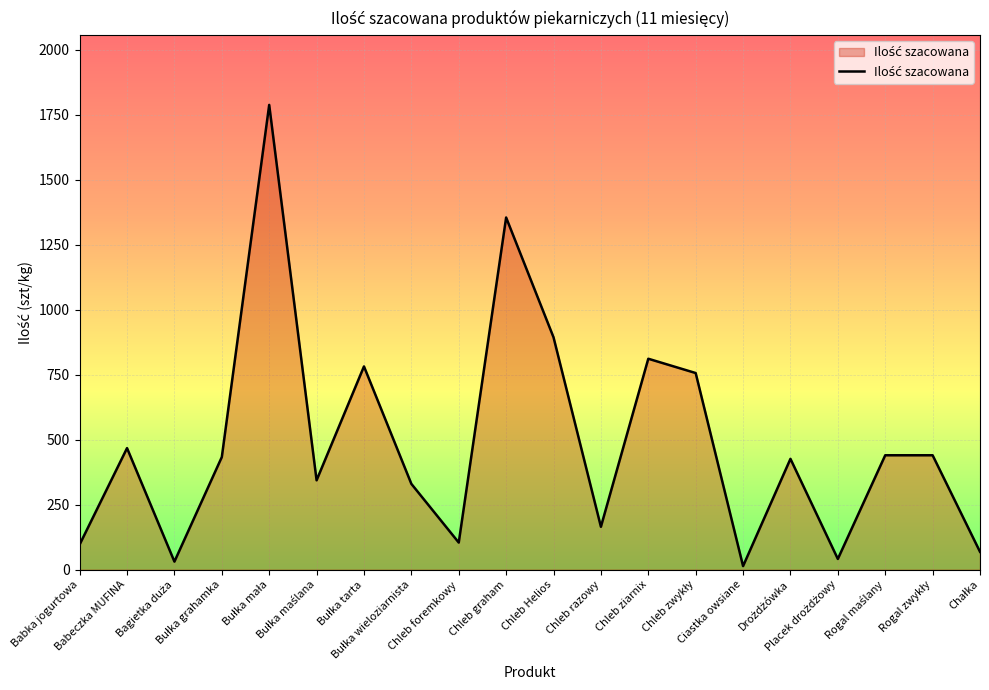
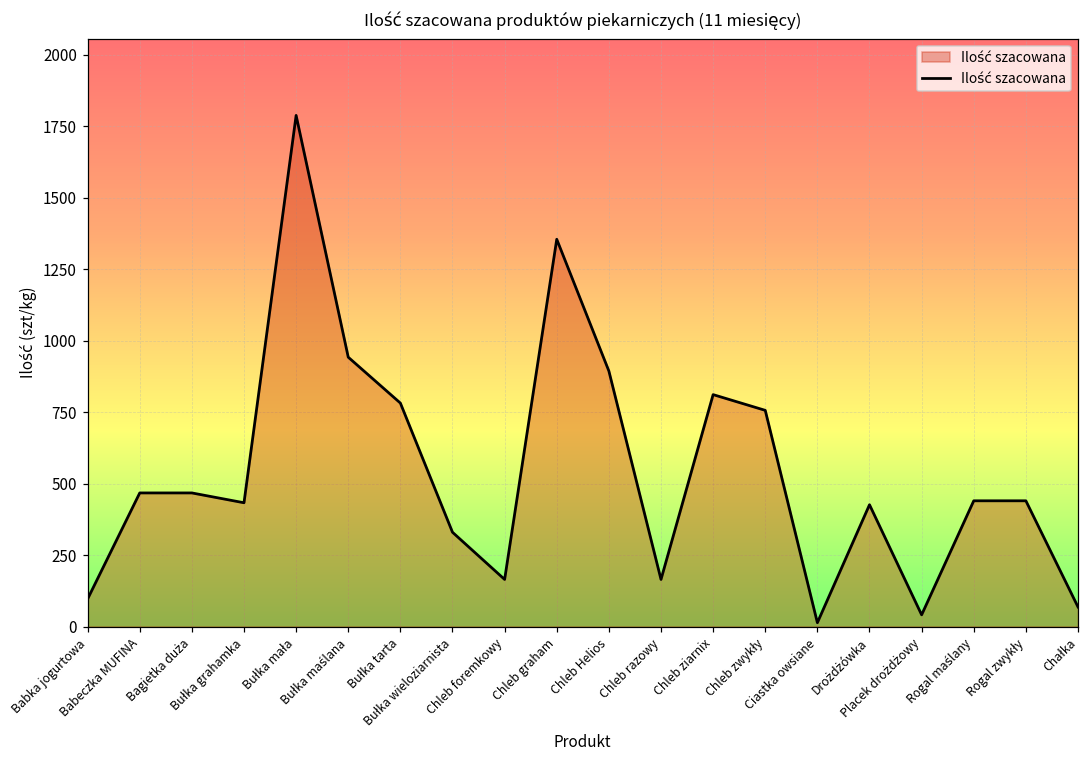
Bagietka duża: 30 -> 470
Bułka maślana: 340 -> 940
Chleb foremkowy: 100 -> 170
